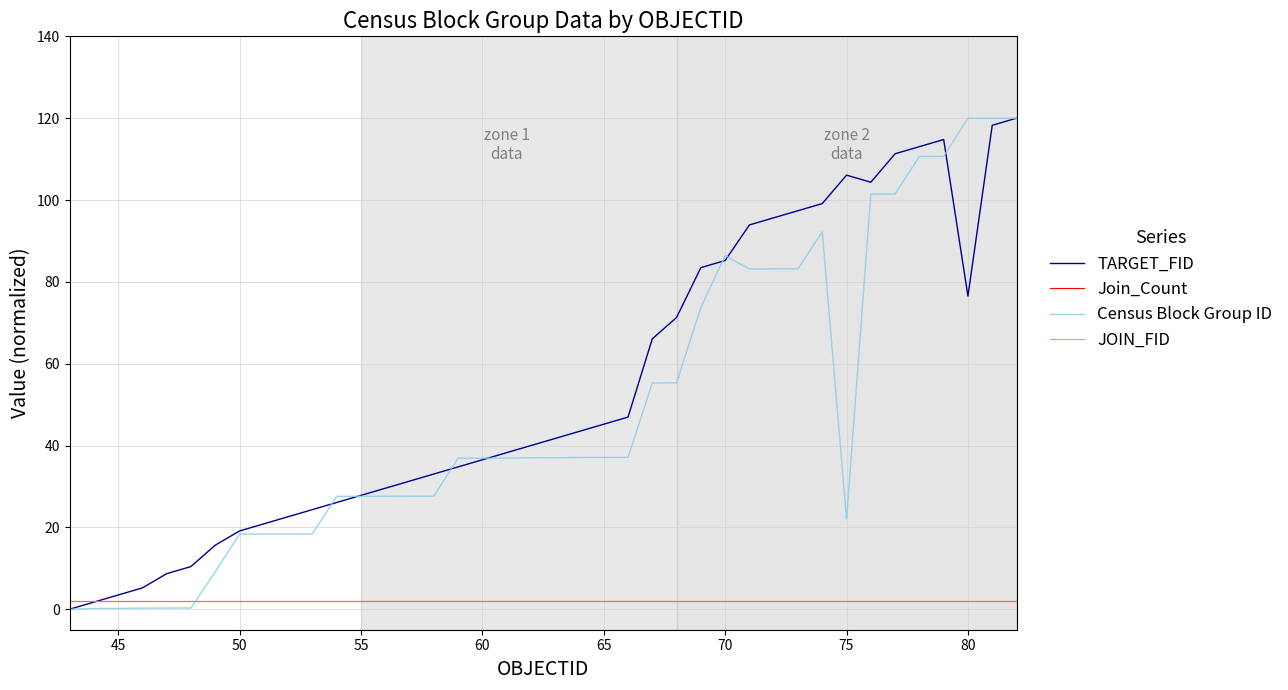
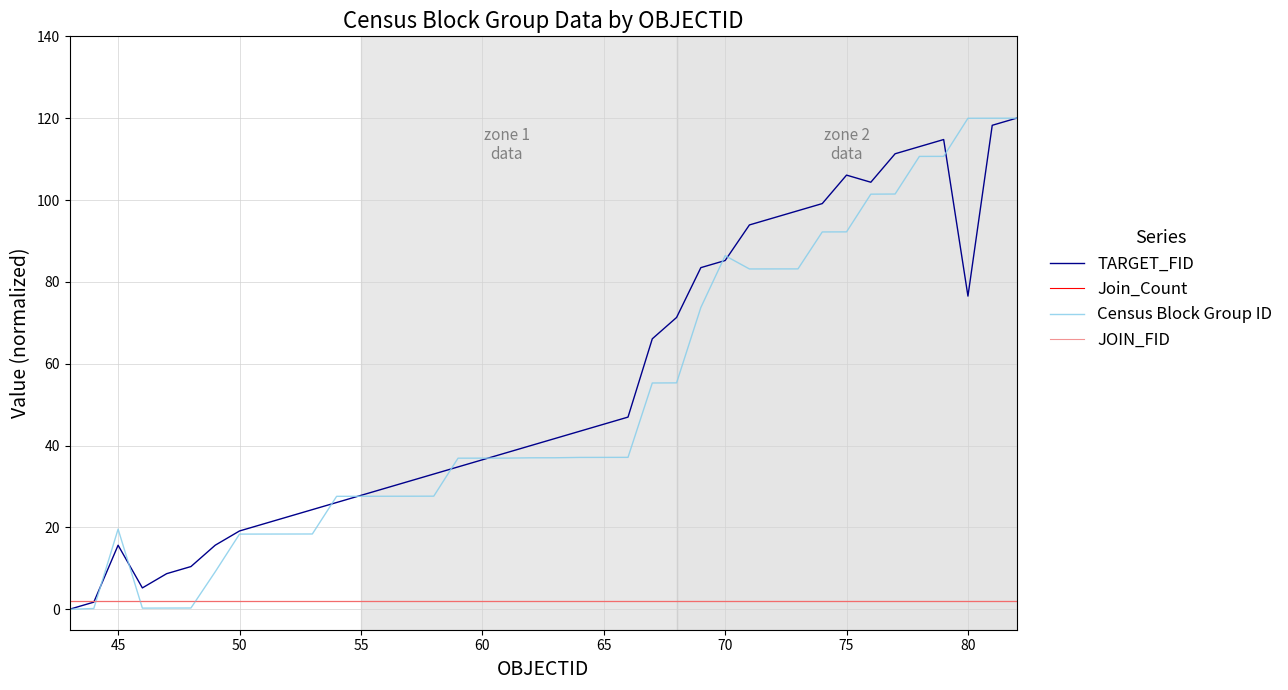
TARGET_FID, 45: 3 -> 16
Census Block Group ID, 45: 0 -> 20
Census Block Group ID, 75: 22 -> 92
